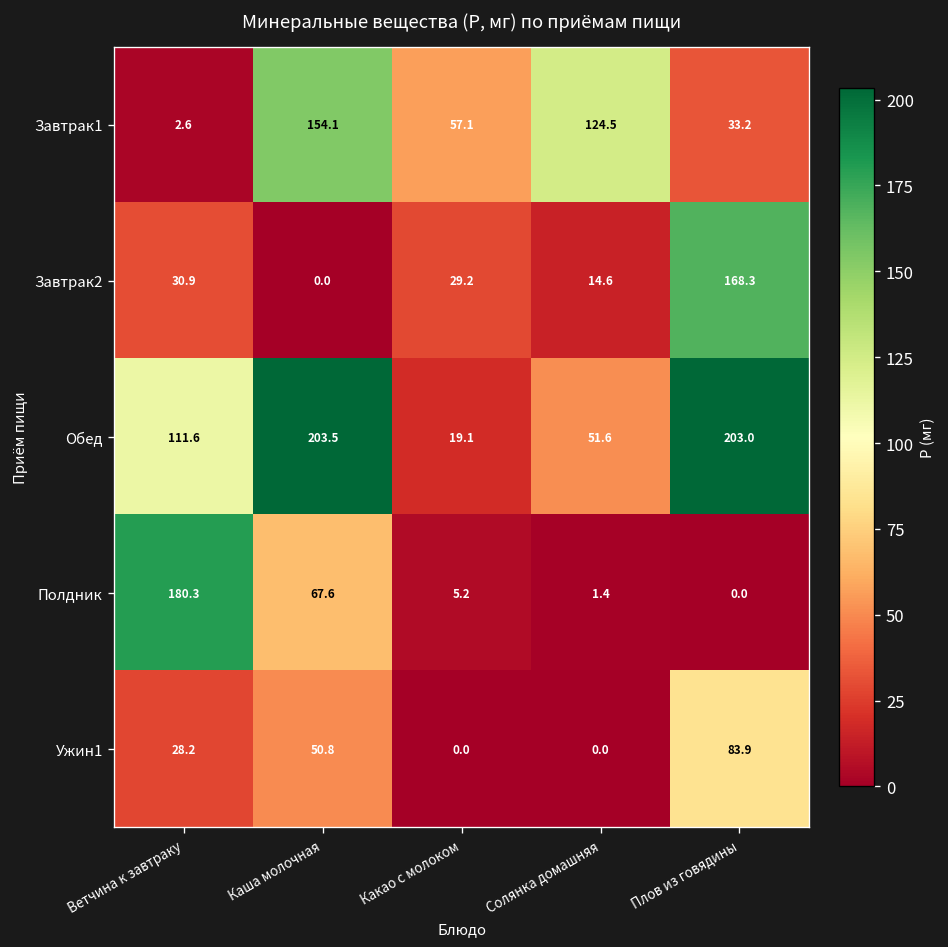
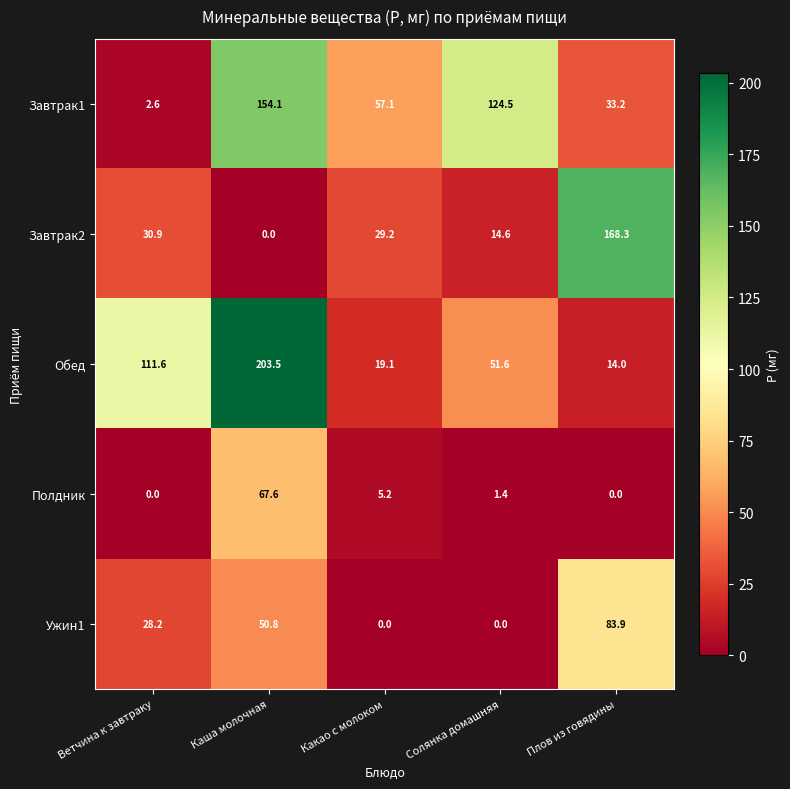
Обед, Плов из говядины: 203.0 -> 14.0
Полдник, Ветчина к завтраку: 180.3 -> 0.0
